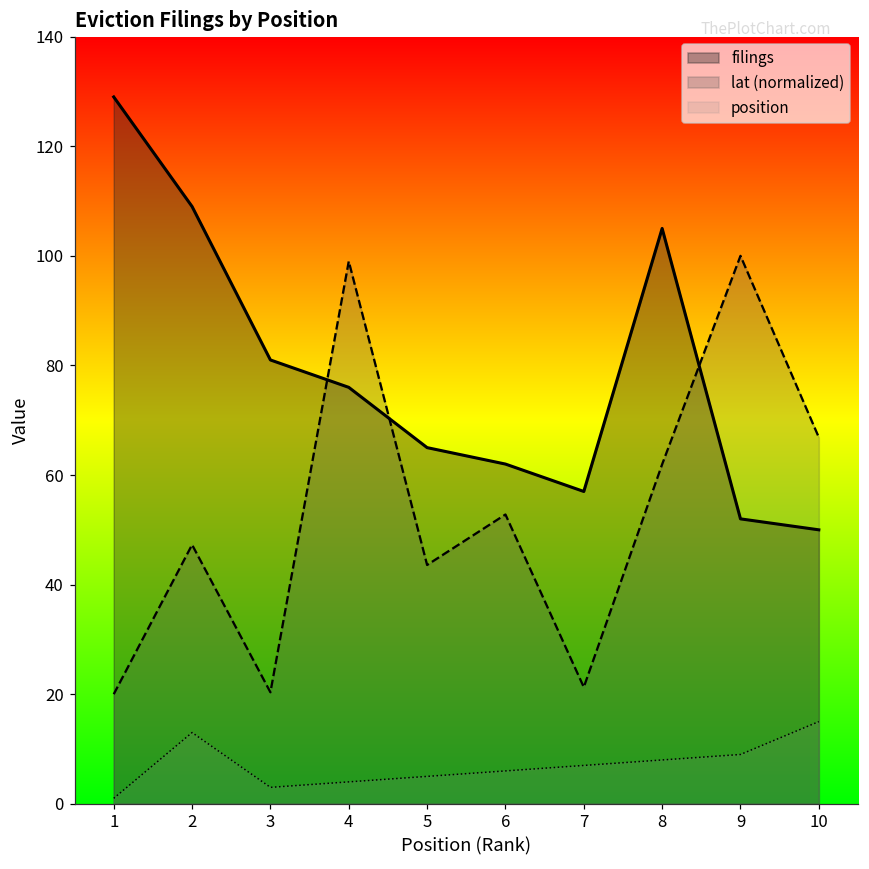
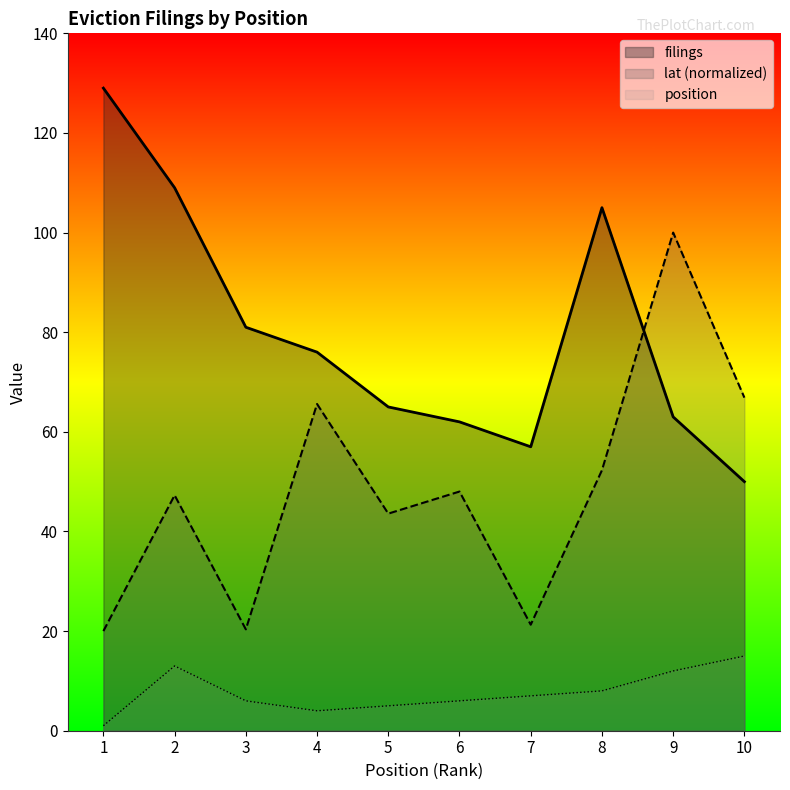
position, 3: 3 -> 6
lat (normalized), 4: 99 -> 66
lat (normalized), 6: 53 -> 48
lat (normalized), 8: 62 -> 52
filings, 9: 52 -> 63
position, 9: 9 -> 12
